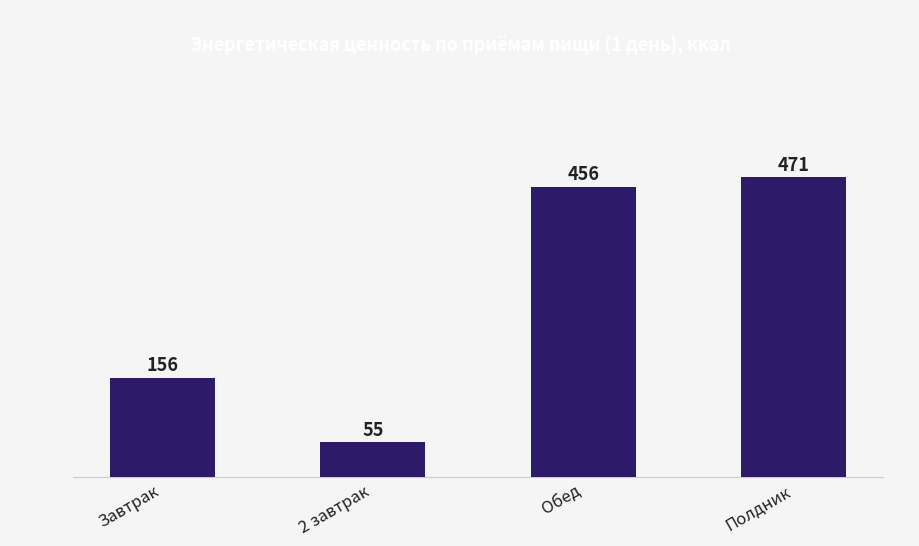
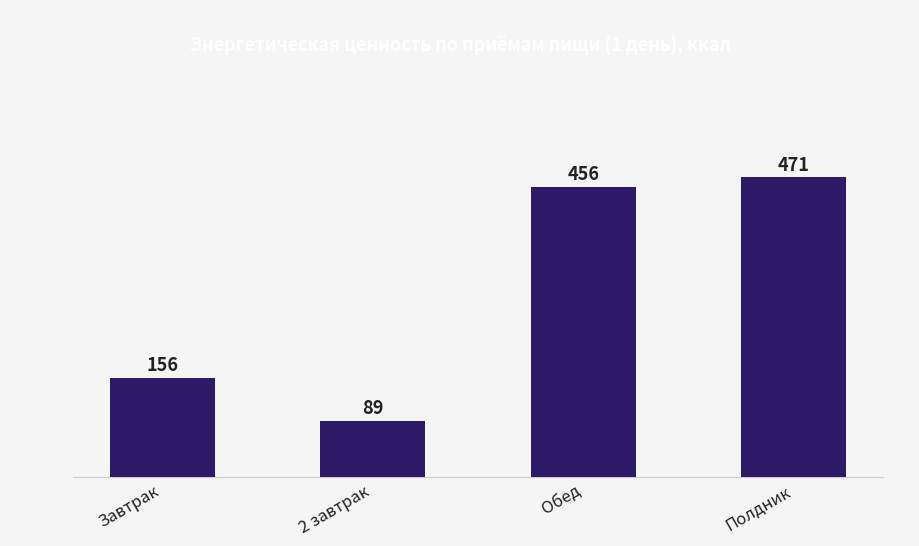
2 завтрак: 55 -> 89
